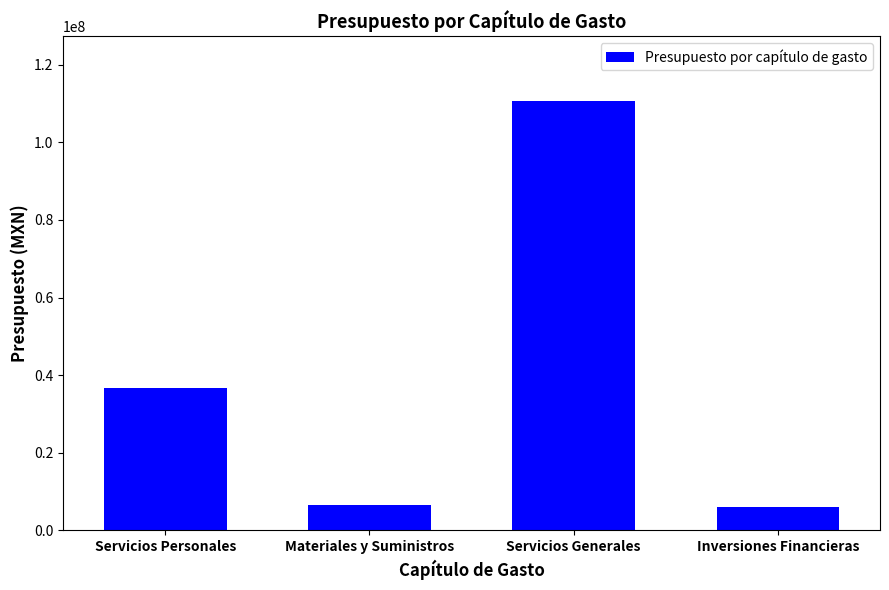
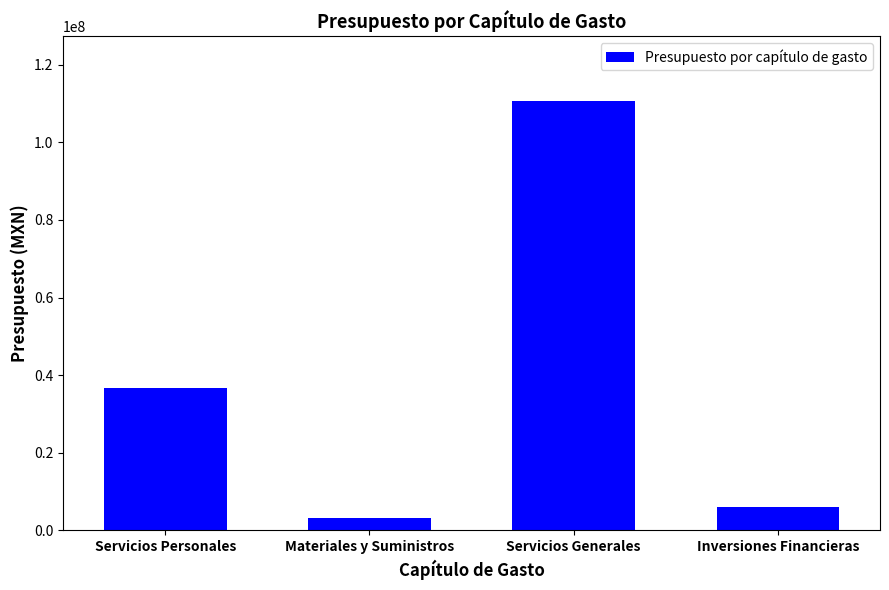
Materiales y Suministros: 7000000 -> 3000000
